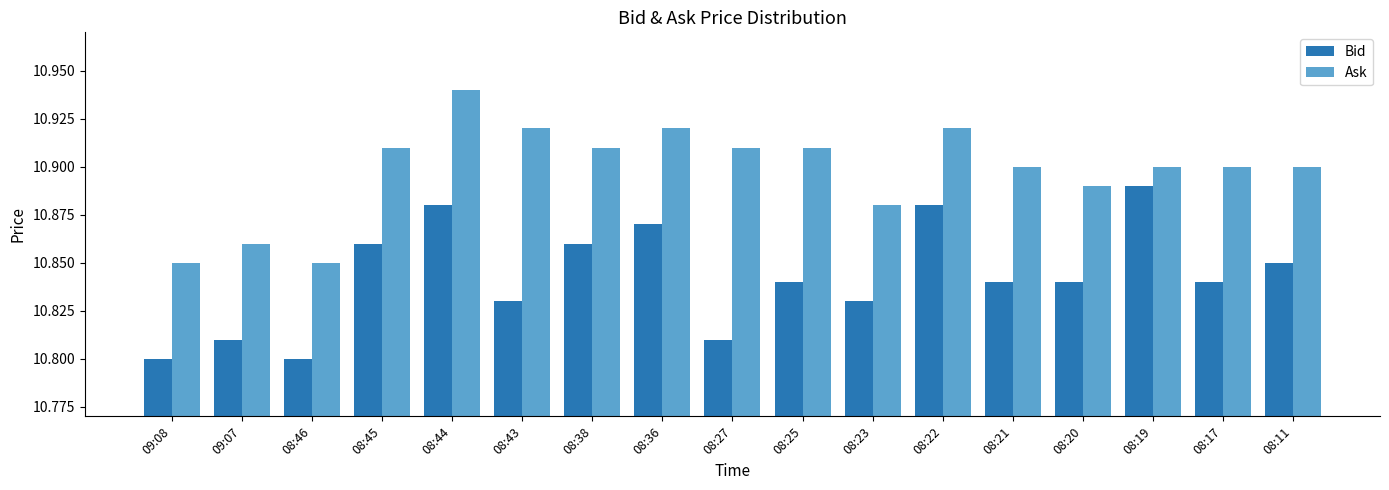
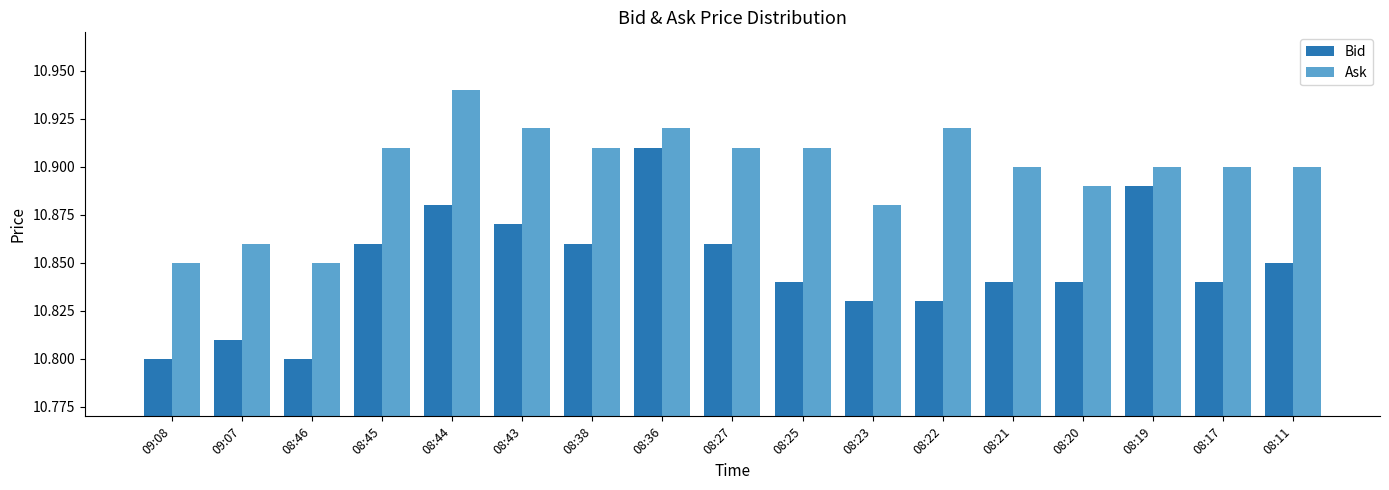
Bid, 08:43: 10.83 -> 10.87
Bid, 08:36: 10.87 -> 10.91
Bid, 08:27: 10.81 -> 10.86
Bid, 08:22: 10.88 -> 10.83
